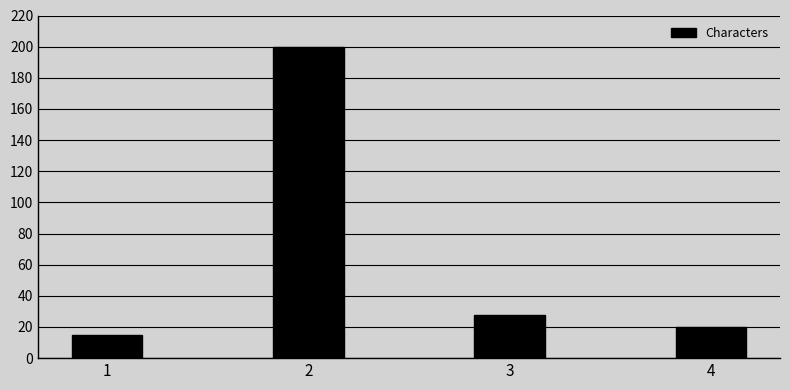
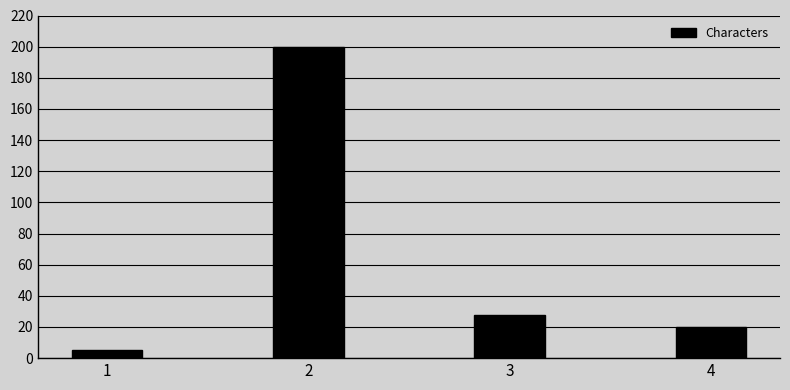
1: 15 -> 5
